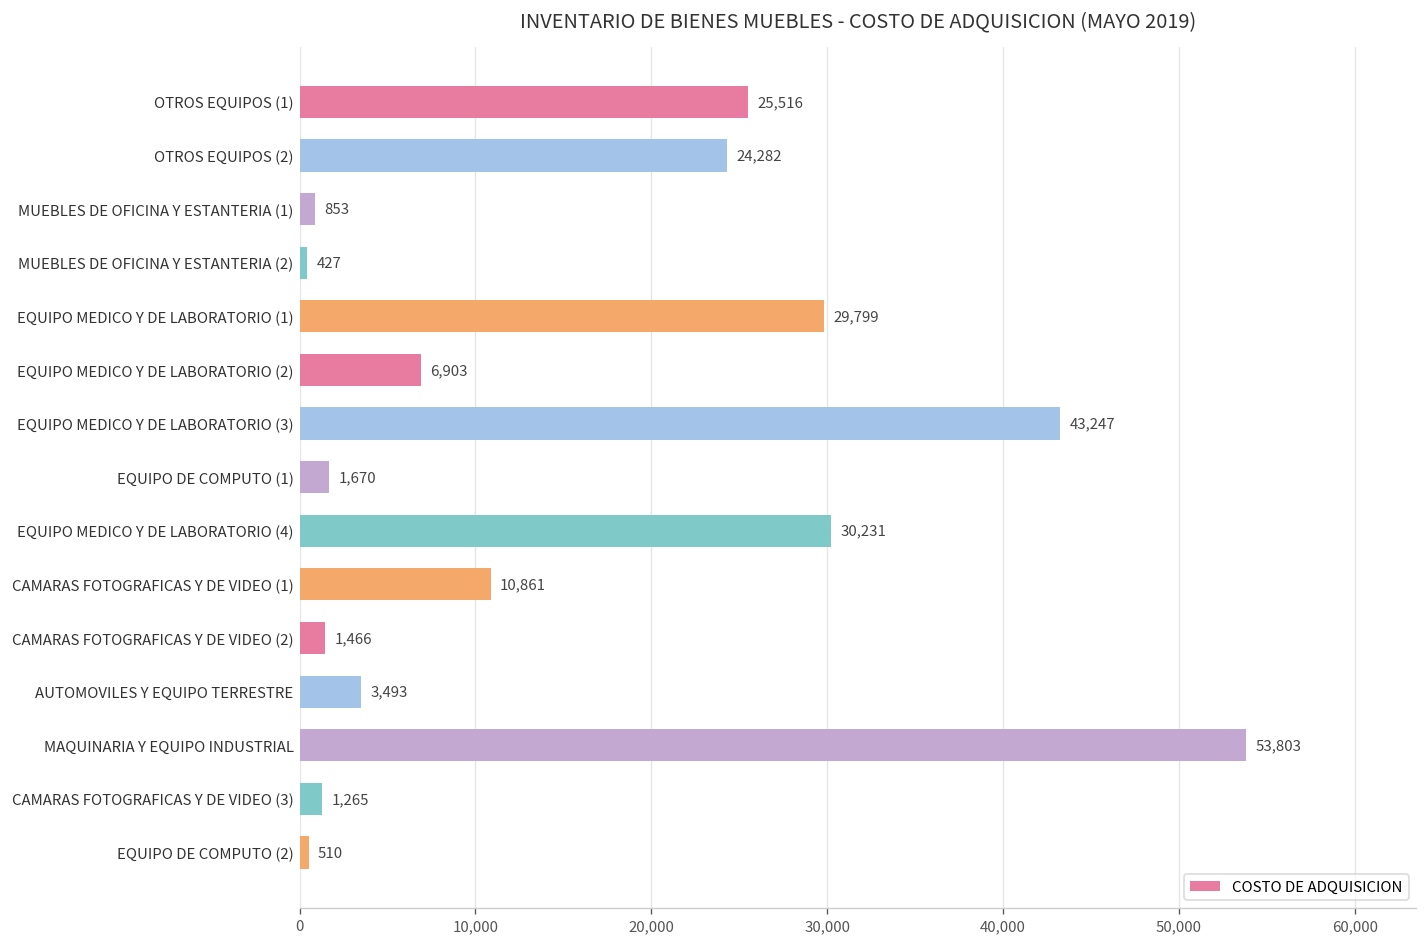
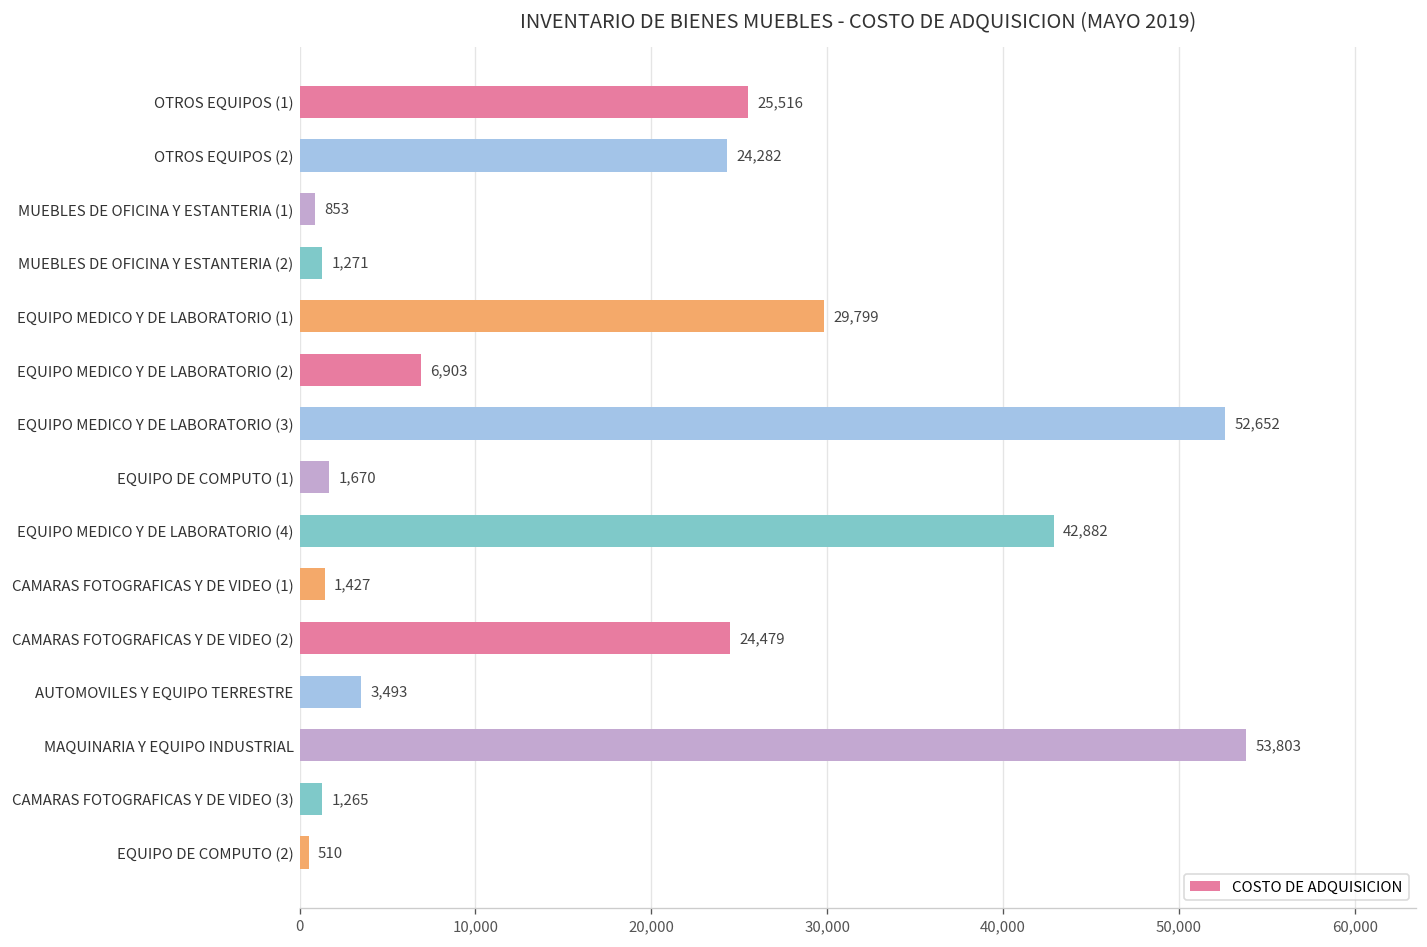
MUEBLES DE OFICINA Y ESTANTERIA (2): 427 -> 1,271
EQUIPO MEDICO Y DE LABORATORIO (3): 43,247 -> 52,652
EQUIPO MEDICO Y DE LABORATORIO (4): 30,231 -> 42,882
CAMARAS FOTOGRAFICAS Y DE VIDEO (1): 10,861 -> 1,427
CAMARAS FOTOGRAFICAS Y DE VIDEO (2): 1,466 -> 24,479
